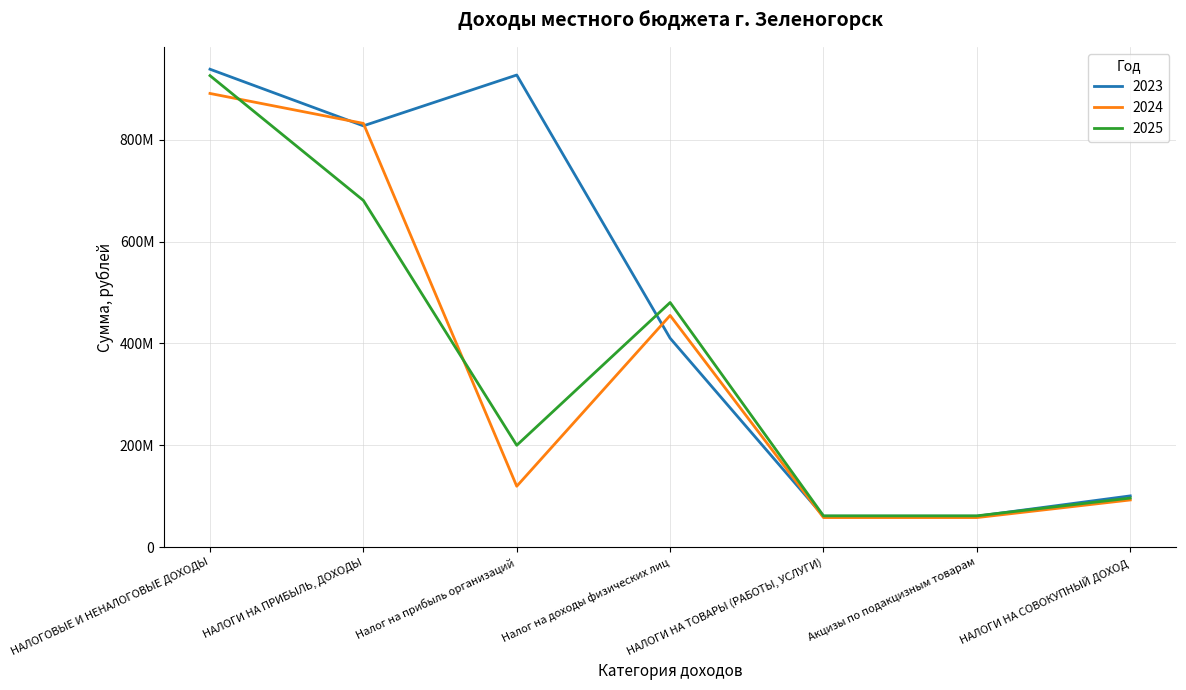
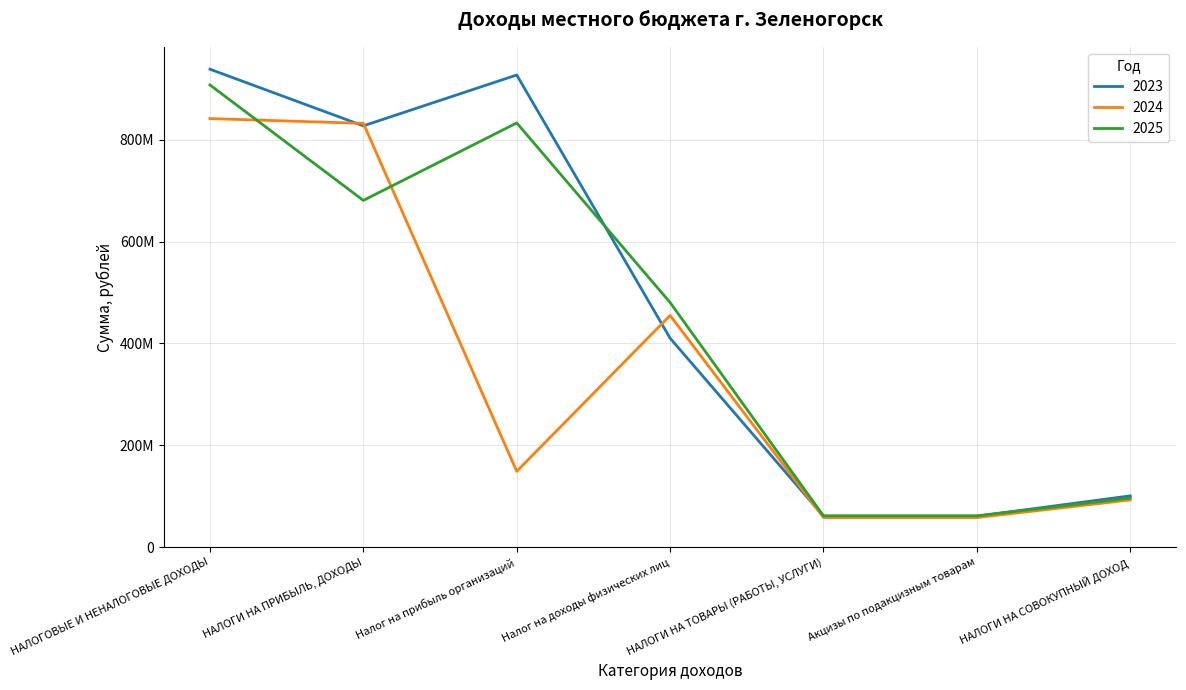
2024, НАЛОГОВЫЕ И НЕНАЛОГОВЫЕ ДОХОДЫ: 890000000 -> 840000000
2025, НАЛОГОВЫЕ И НЕНАЛОГОВЫЕ ДОХОДЫ: 930000000 -> 910000000
2024, Налог на прибыль организаций: 120000000 -> 150000000
2025, Налог на прибыль организаций: 200000000 -> 830000000
